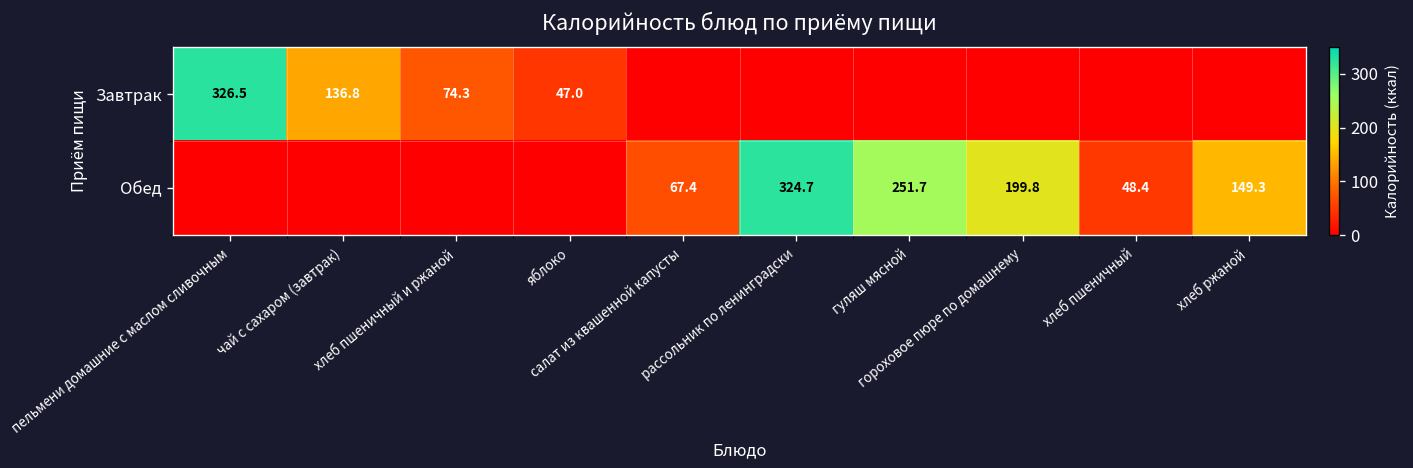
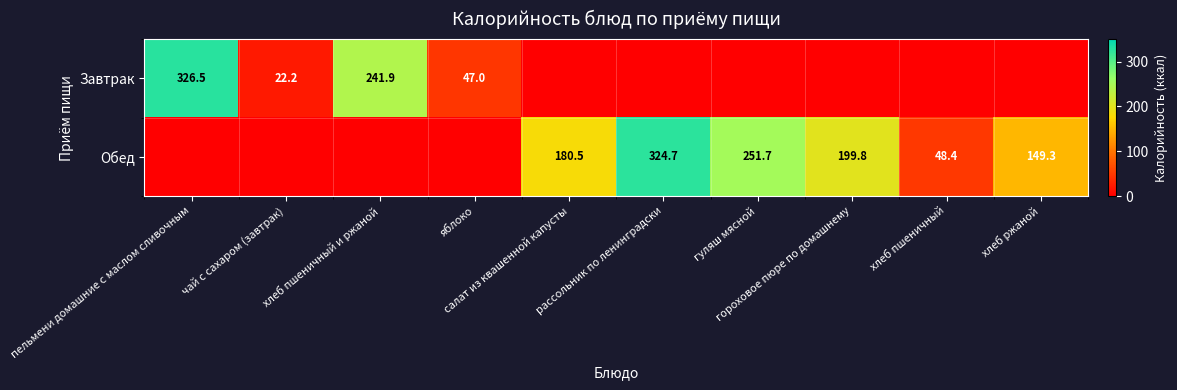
Завтрак, чай с сахаром (завтрак): 136.8 -> 22.2
Завтрак, хлеб пшеничный и ржаной: 74.3 -> 241.9
Обед, салат из квашенной капусты: 67.4 -> 180.5
